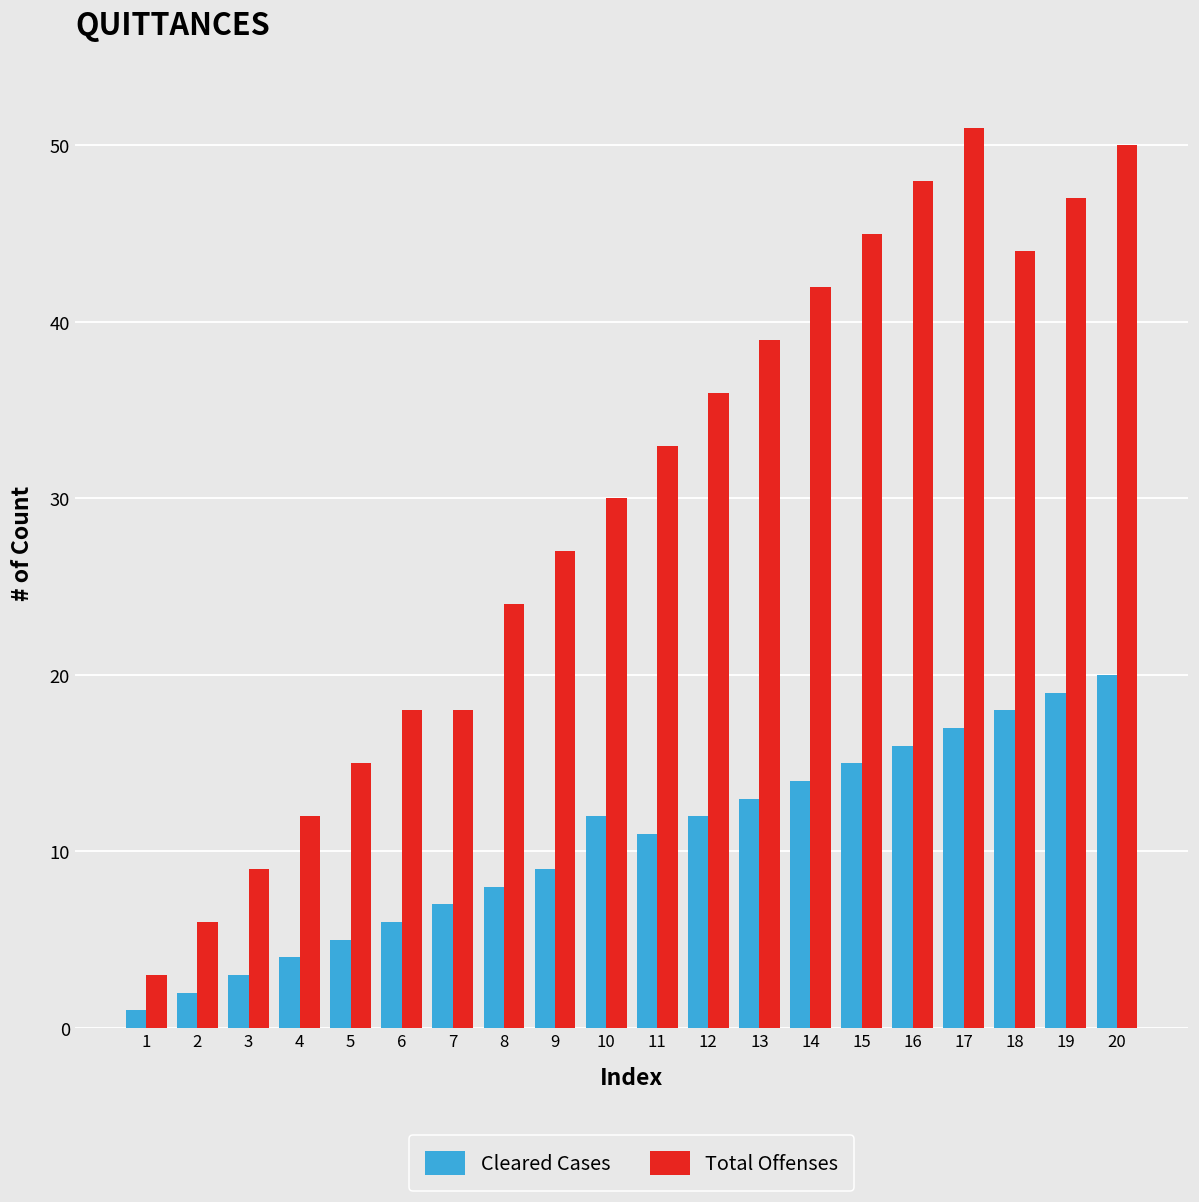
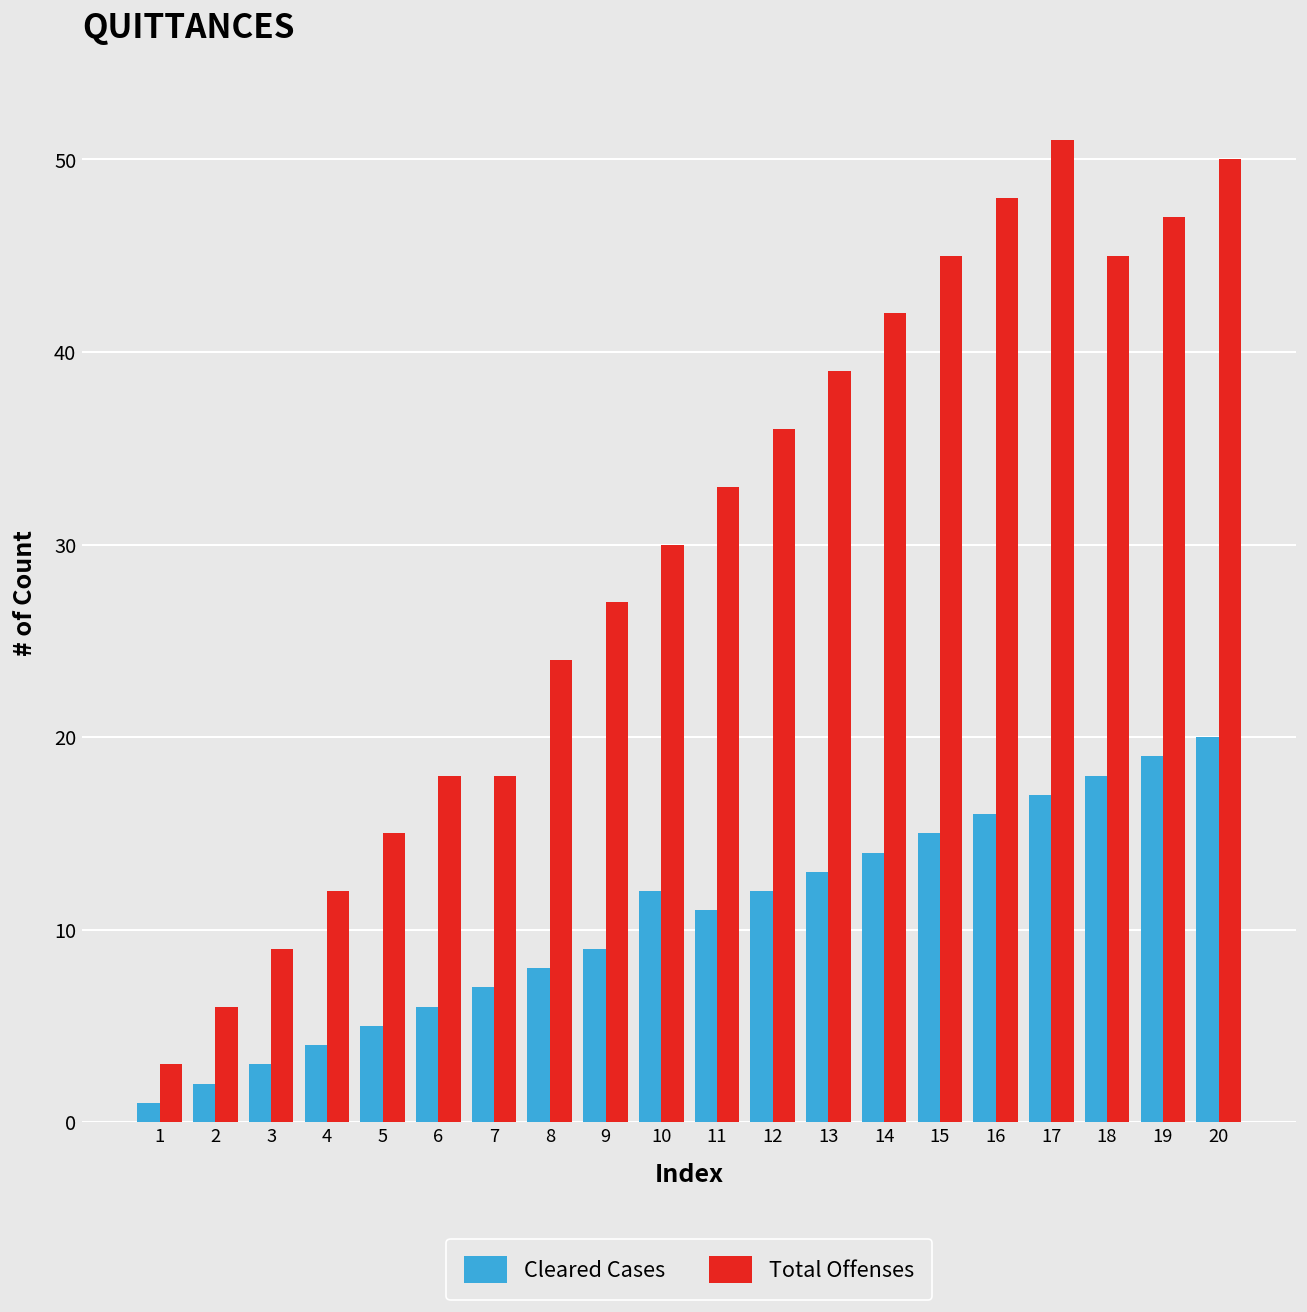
Total Offenses, 18: 44 -> 45
